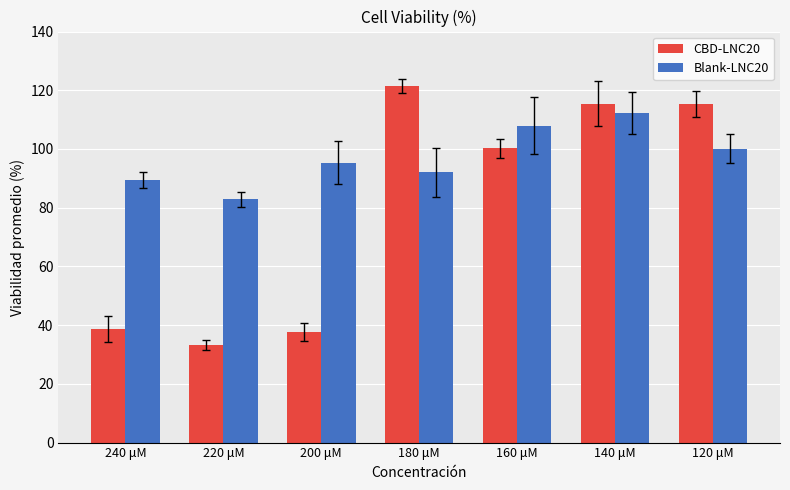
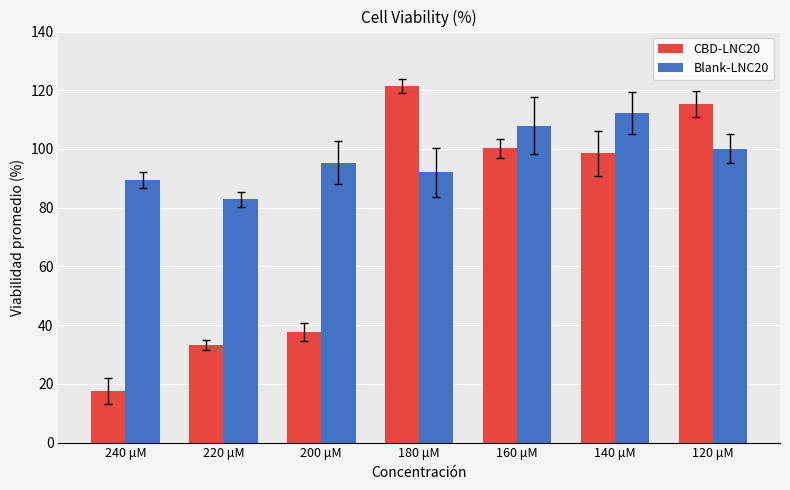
CBD-LNC20, 240 μM: 39 -> 17
CBD-LNC20, 140 μM: 115 -> 99
